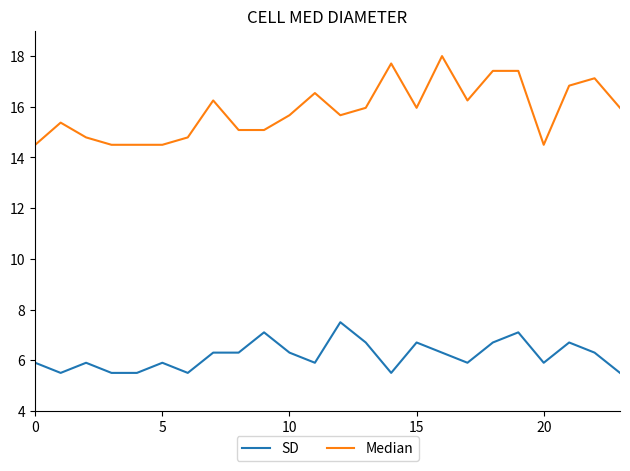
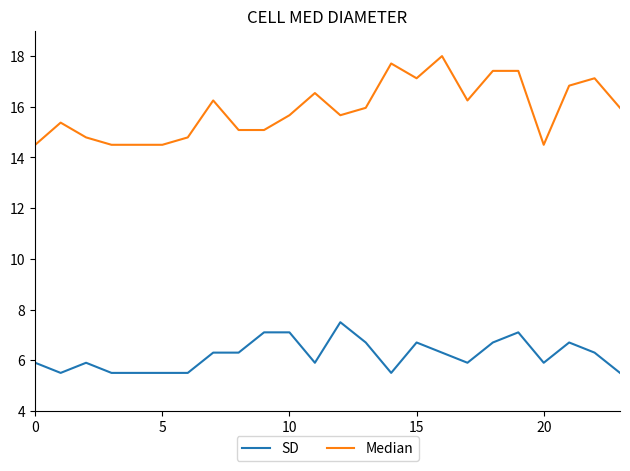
SD, 5: 5.9 -> 5.5
SD, 10: 6.3 -> 7.1
Median, 15: 16.0 -> 17.1
